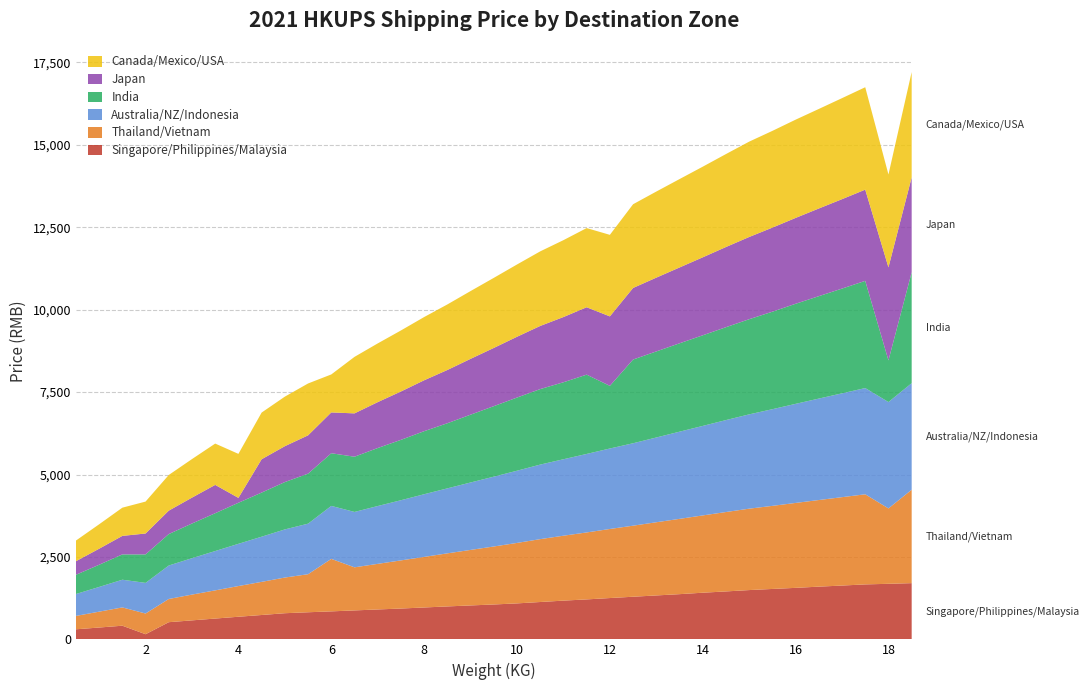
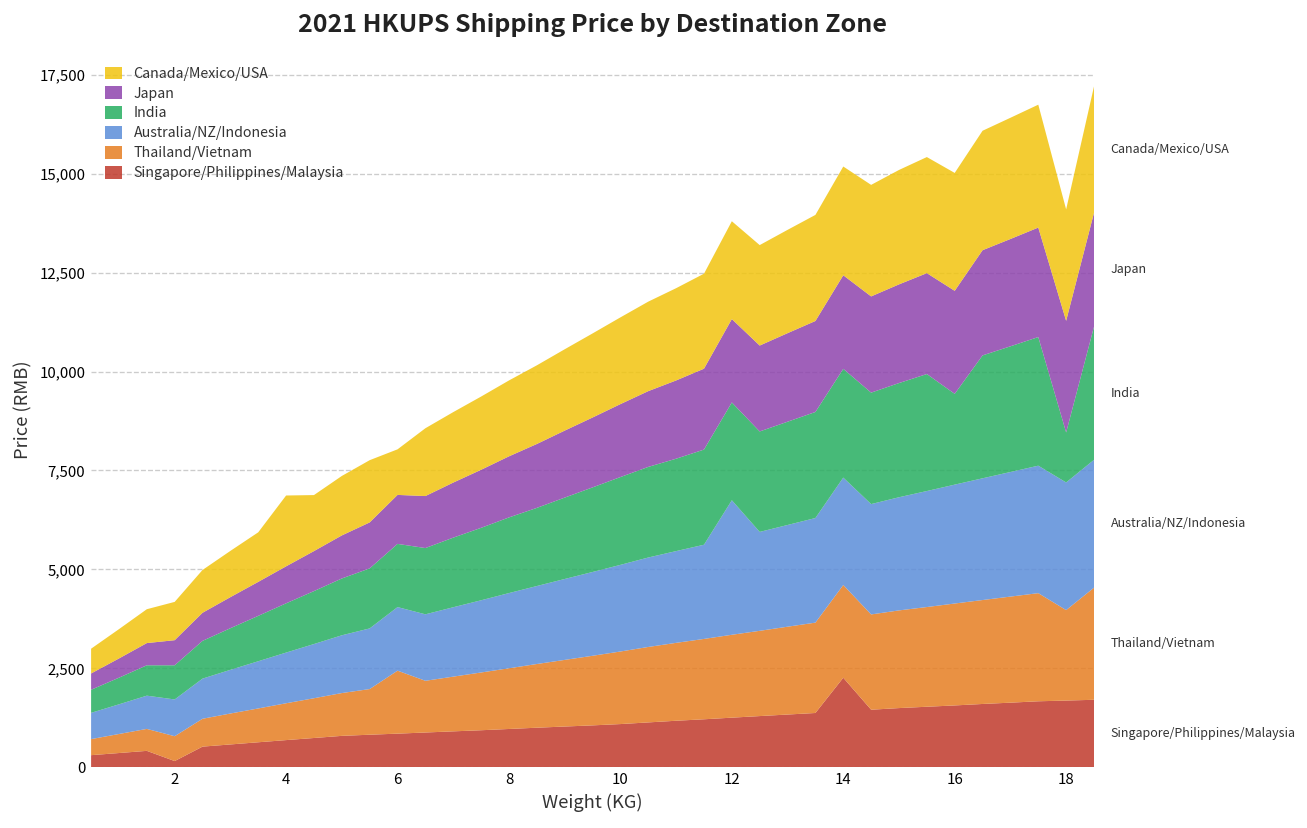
Japan, 4: 100 -> 900
Canada/Mexico/USA, 4: 1,300 -> 1,800
Australia/NZ/Indonesia, 12: 2,400 -> 3,400
India, 12: 1,900 -> 2,500
Singapore/Philippines/Malaysia, 14: 1,400 -> 2,300
India, 16: 3,000 -> 2,300
